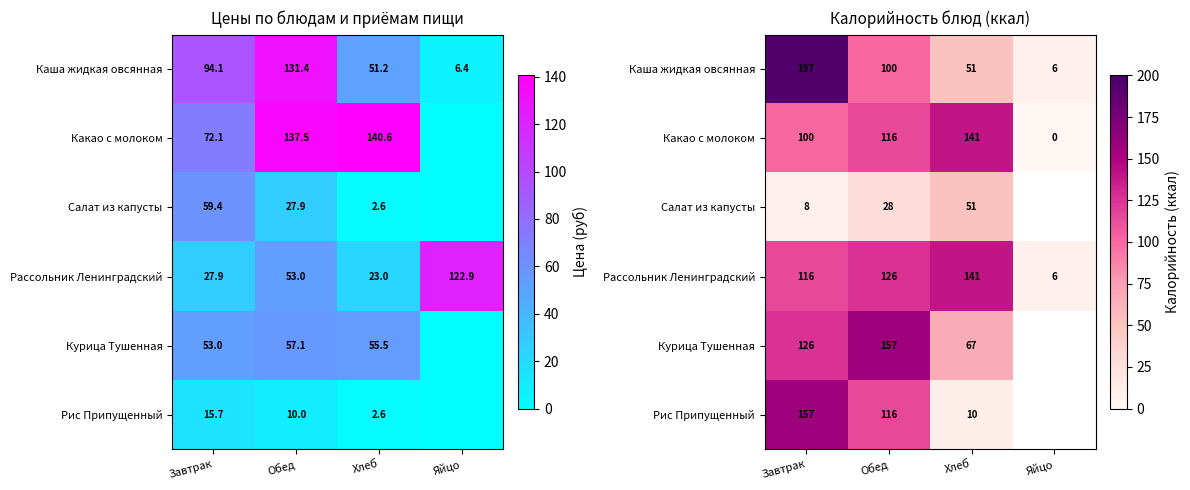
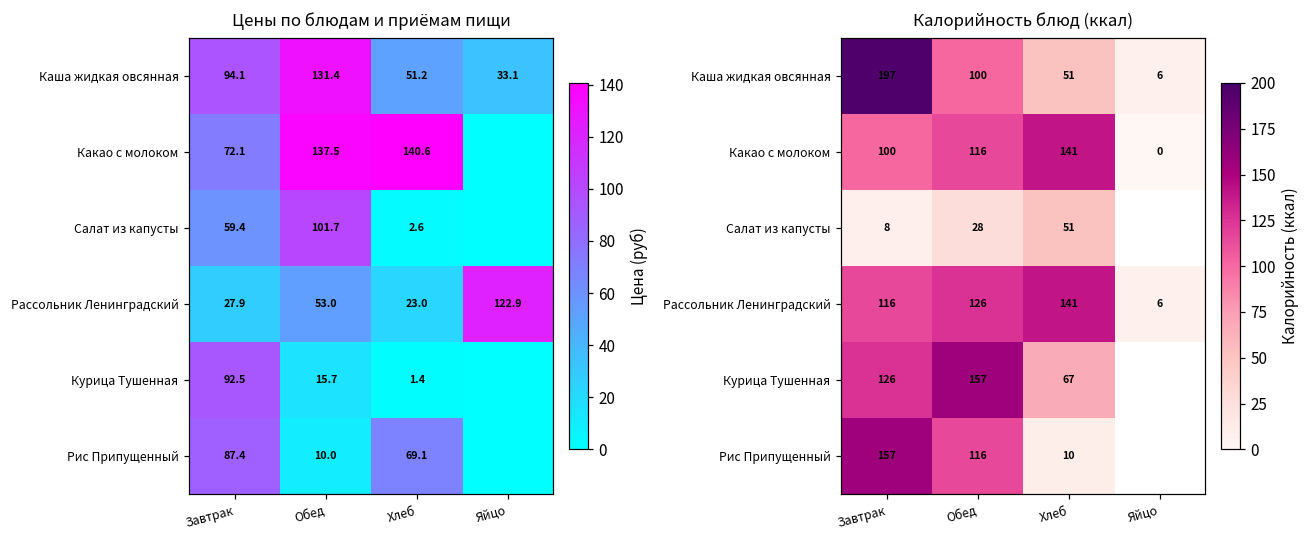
Цены по блюдам и приёмам пищи, Каша жидкая овсянная, Яйцо: 6.4 -> 33.1
Цены по блюдам и приёмам пищи, Салат из капусты, Обед: 27.9 -> 101.7
Цены по блюдам и приёмам пищи, Курица Тушенная, Завтрак: 53.0 -> 92.5
Цены по блюдам и приёмам пищи, Курица Тушенная, Обед: 57.1 -> 15.7
Цены по блюдам и приёмам пищи, Курица Тушенная, Хлеб: 55.5 -> 1.4
Цены по блюдам и приёмам пищи, Рис Припущенный, Завтрак: 15.7 -> 87.4
Цены по блюдам и приёмам пищи, Рис Припущенный, Хлеб: 2.6 -> 69.1
